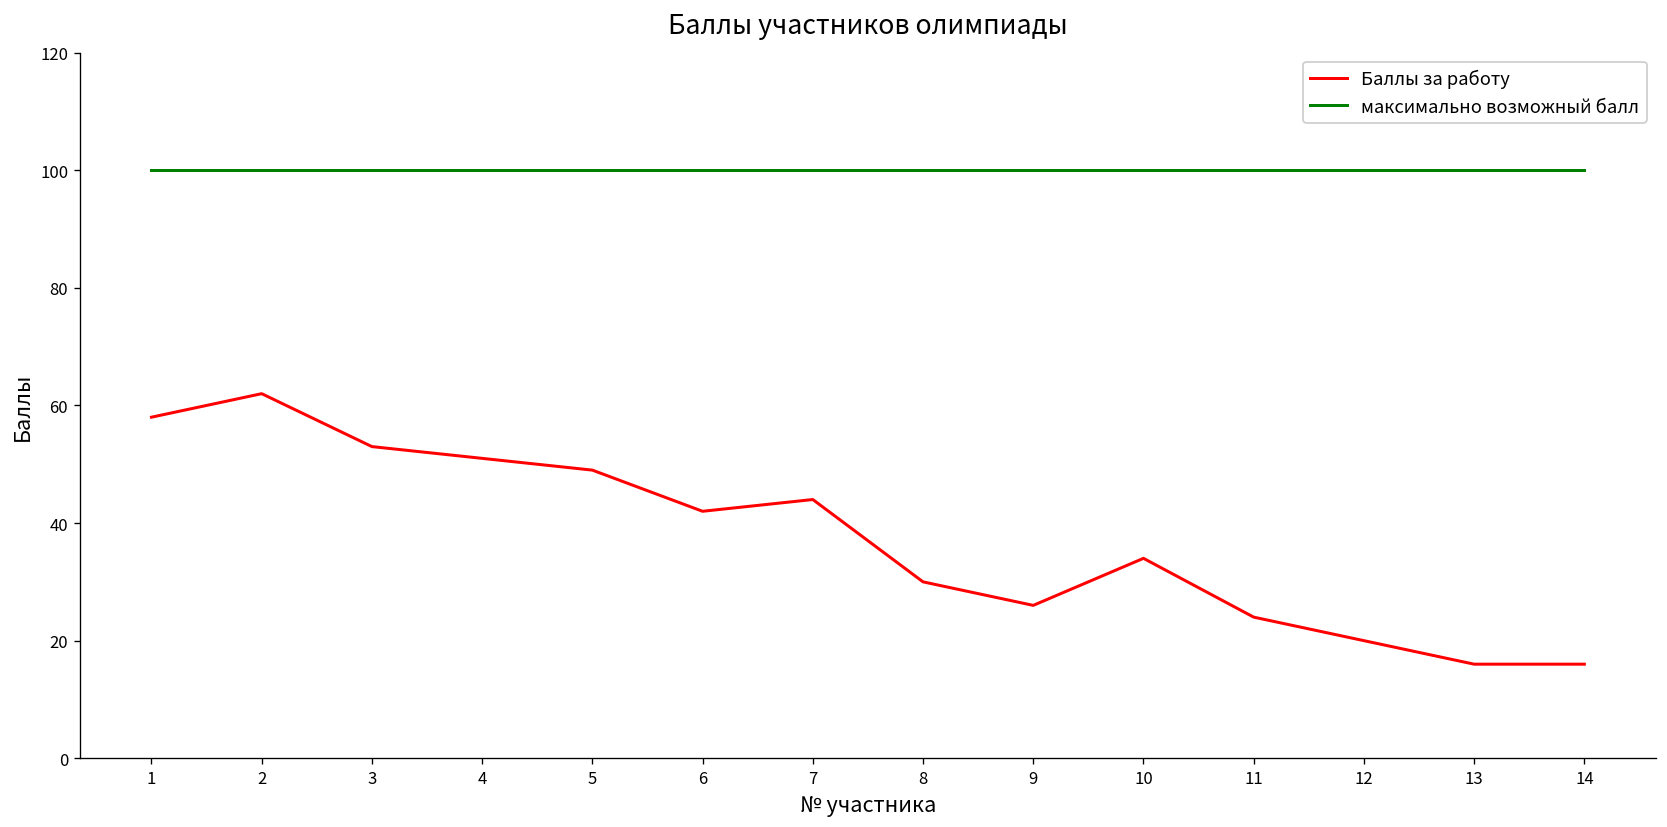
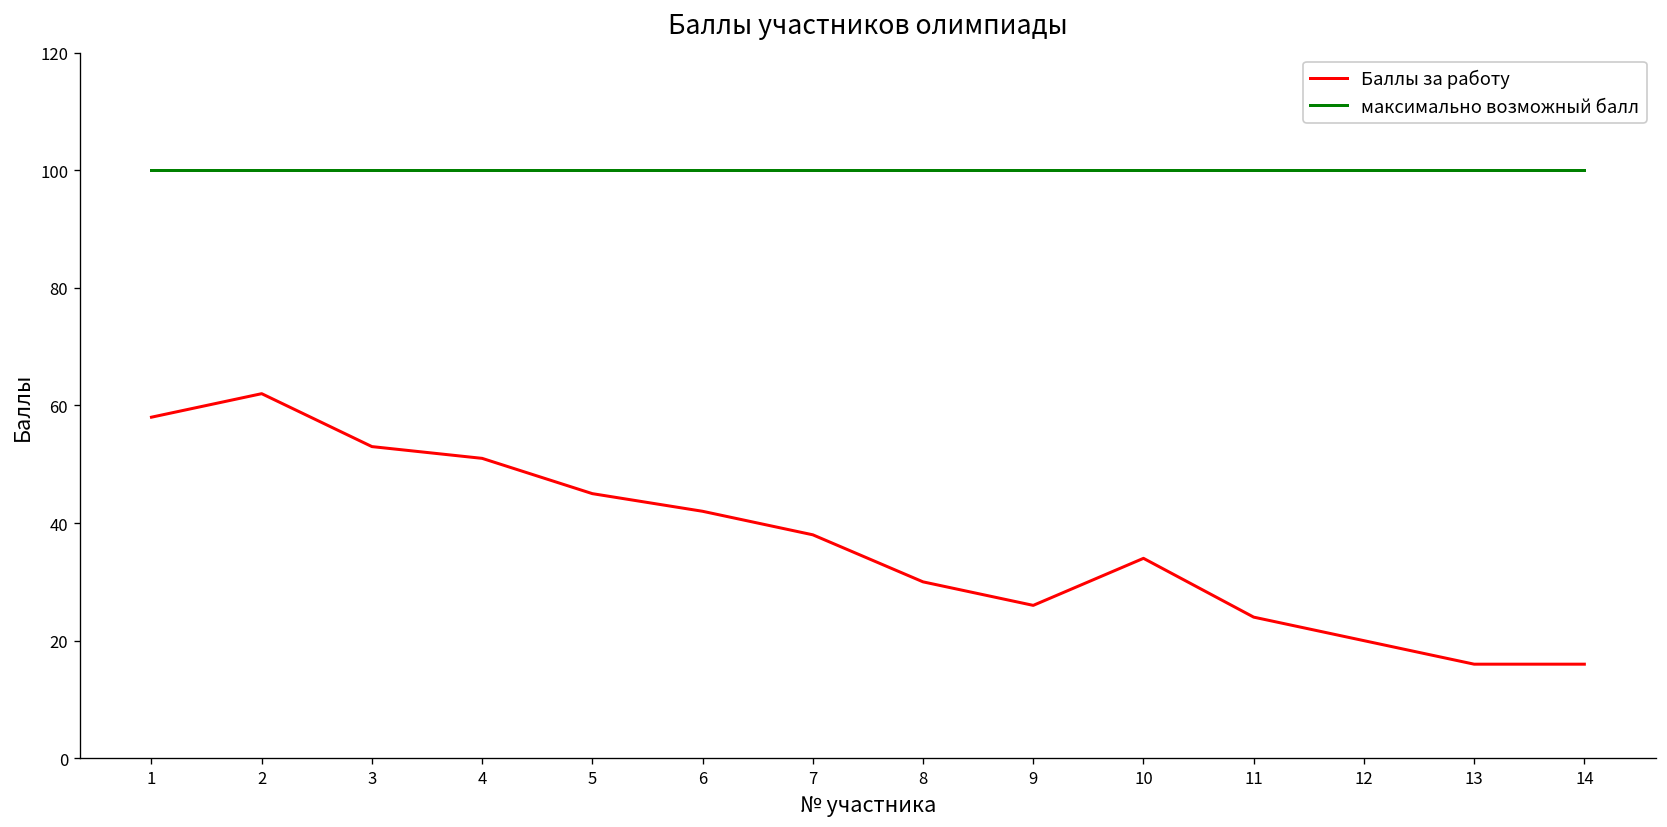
Баллы за работу, 5: 49 -> 45
Баллы за работу, 7: 44 -> 38
